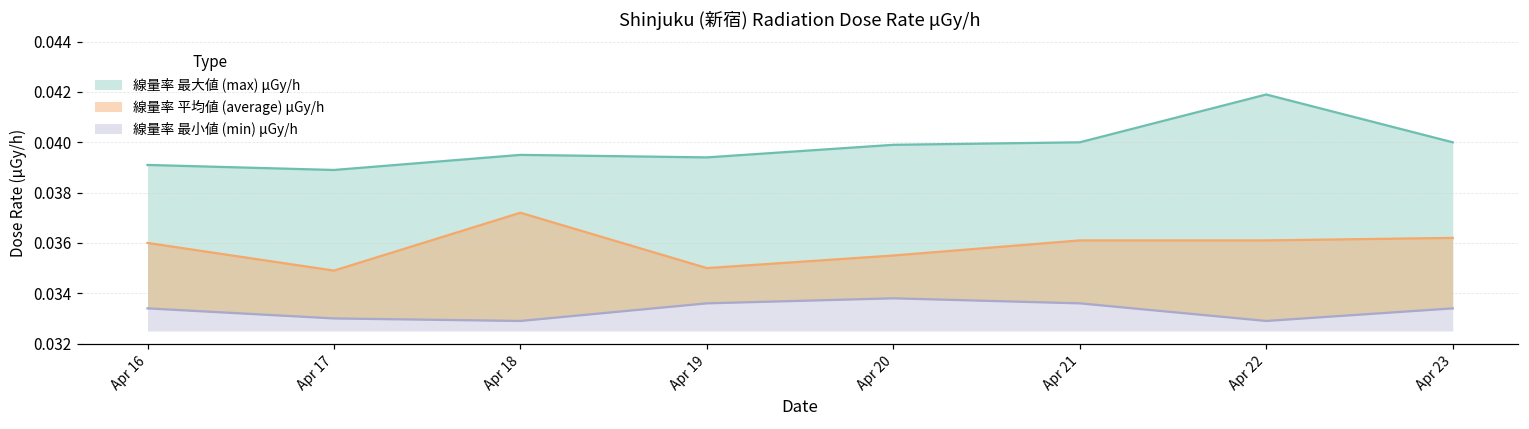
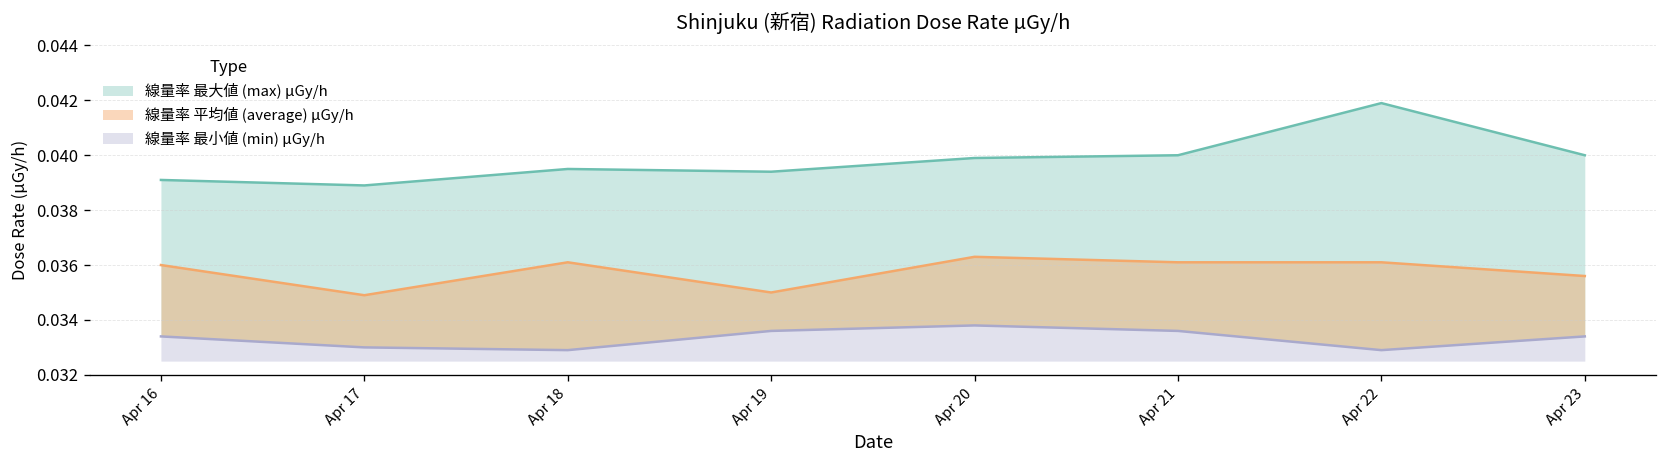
線量率 平均値 (average) μGy/h, Apr 18: 0.0372 -> 0.0361
線量率 平均値 (average) μGy/h, Apr 20: 0.0355 -> 0.0363
線量率 平均値 (average) μGy/h, Apr 23: 0.0362 -> 0.0356
